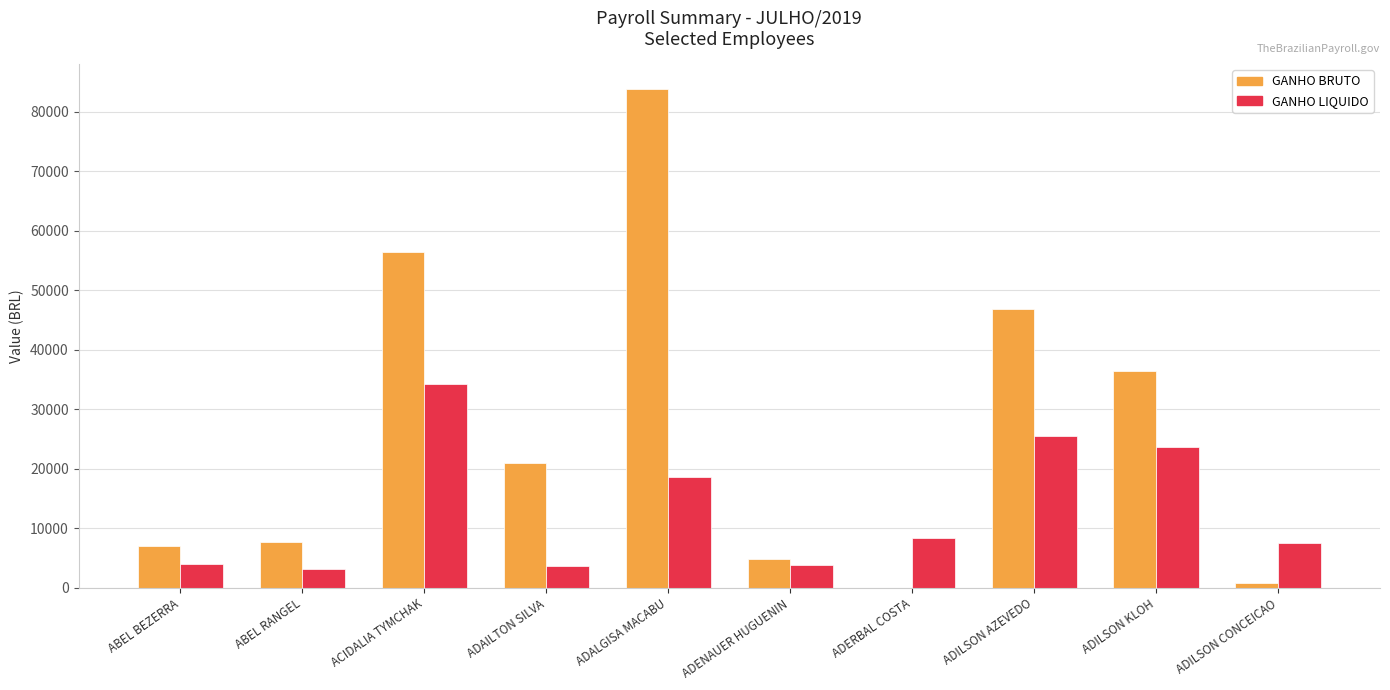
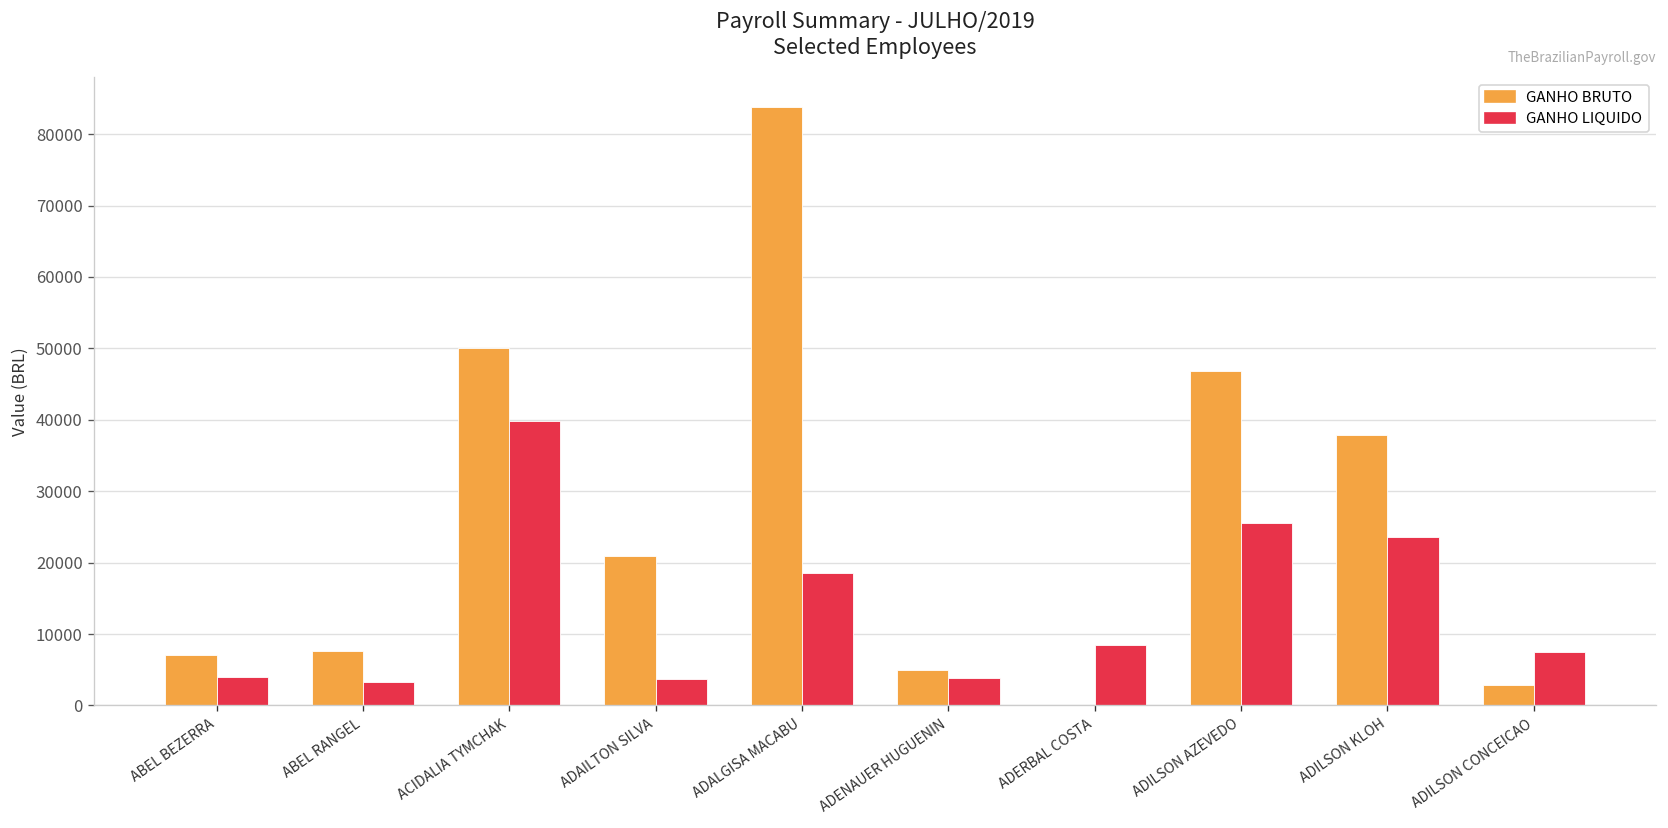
GANHO BRUTO, ACIDALIA TYMCHAK: 56000 -> 50000
GANHO LIQUIDO, ACIDALIA TYMCHAK: 34000 -> 40000
GANHO BRUTO, ADILSON KLOH: 36000 -> 38000
GANHO BRUTO, ADILSON CONCEICAO: 1000 -> 3000
